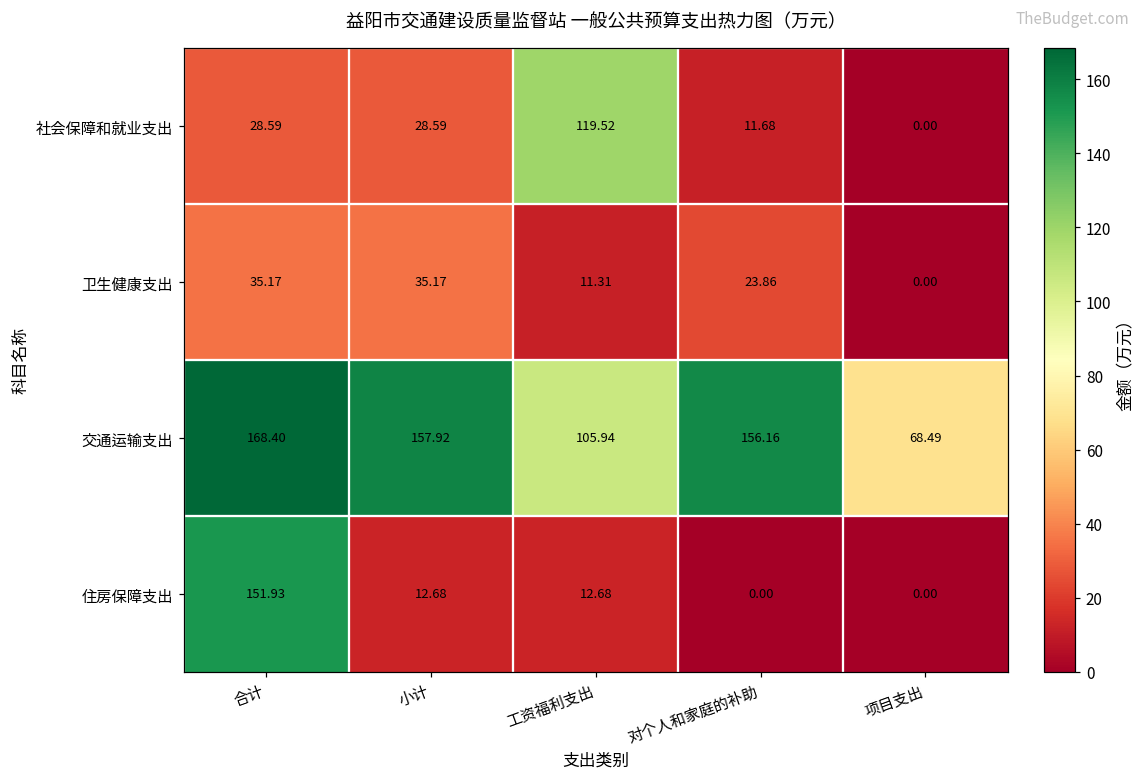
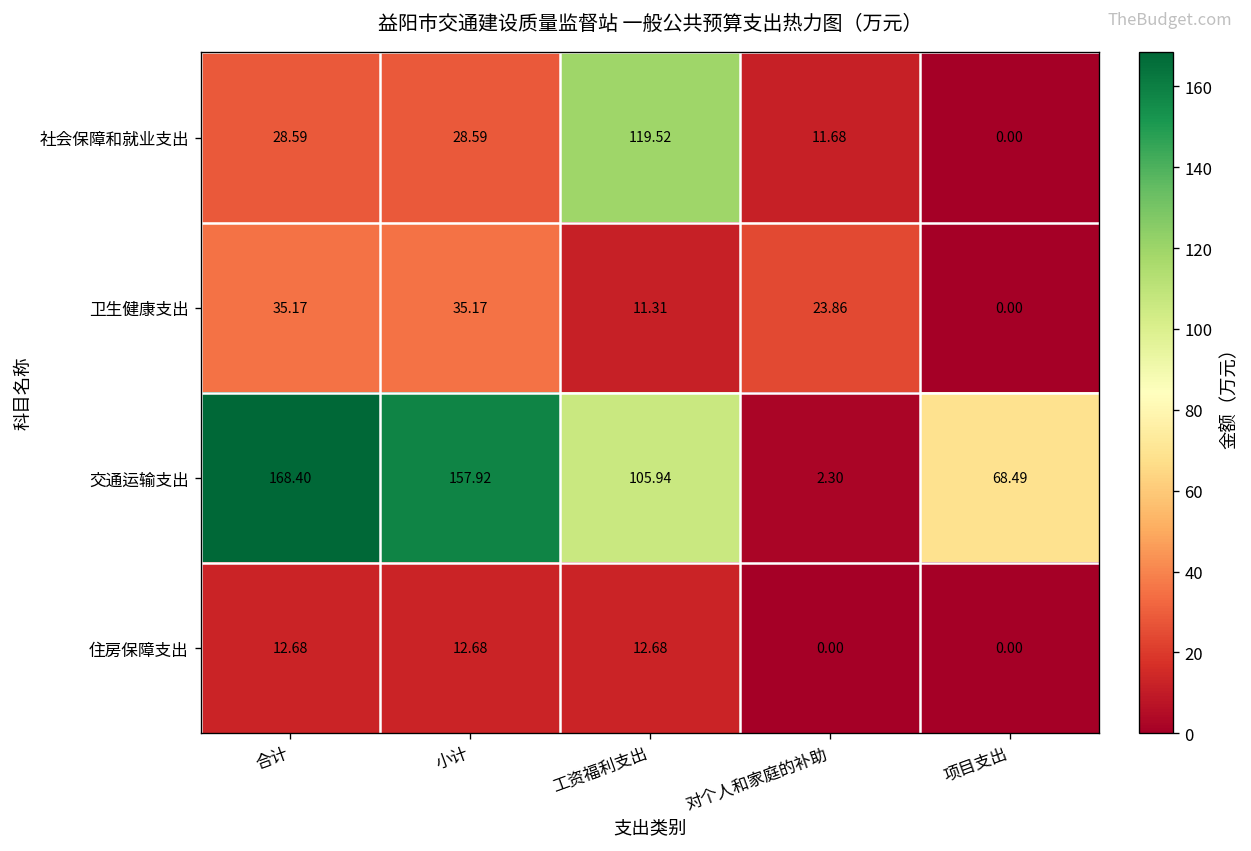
交通运输支出, 对个人和家庭的补助: 156.16 -> 2.30
住房保障支出, 合计: 151.93 -> 12.68
